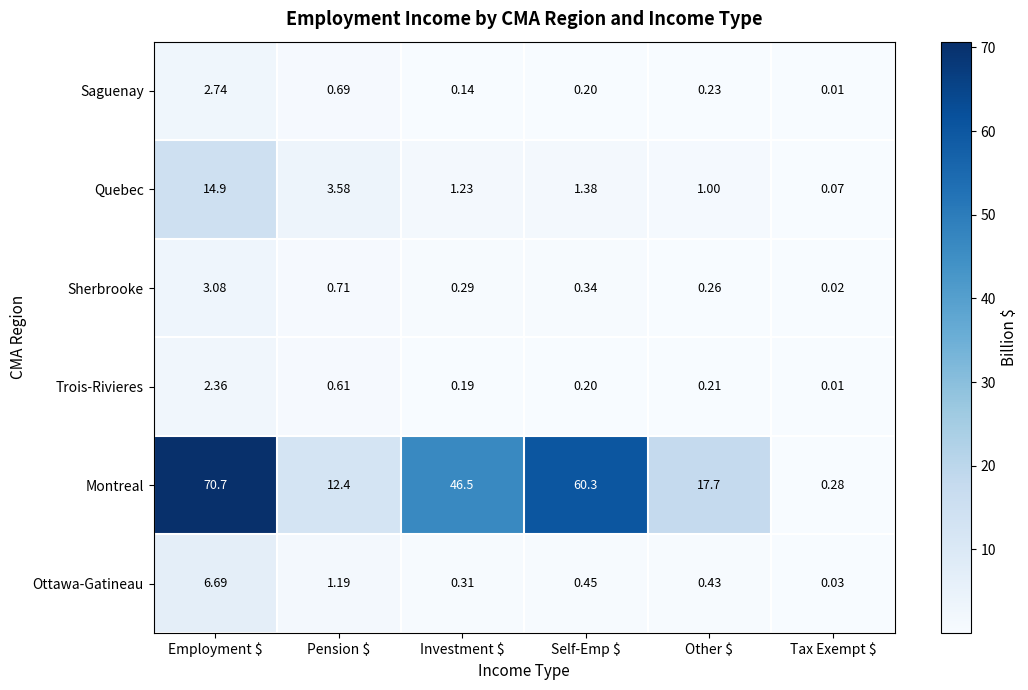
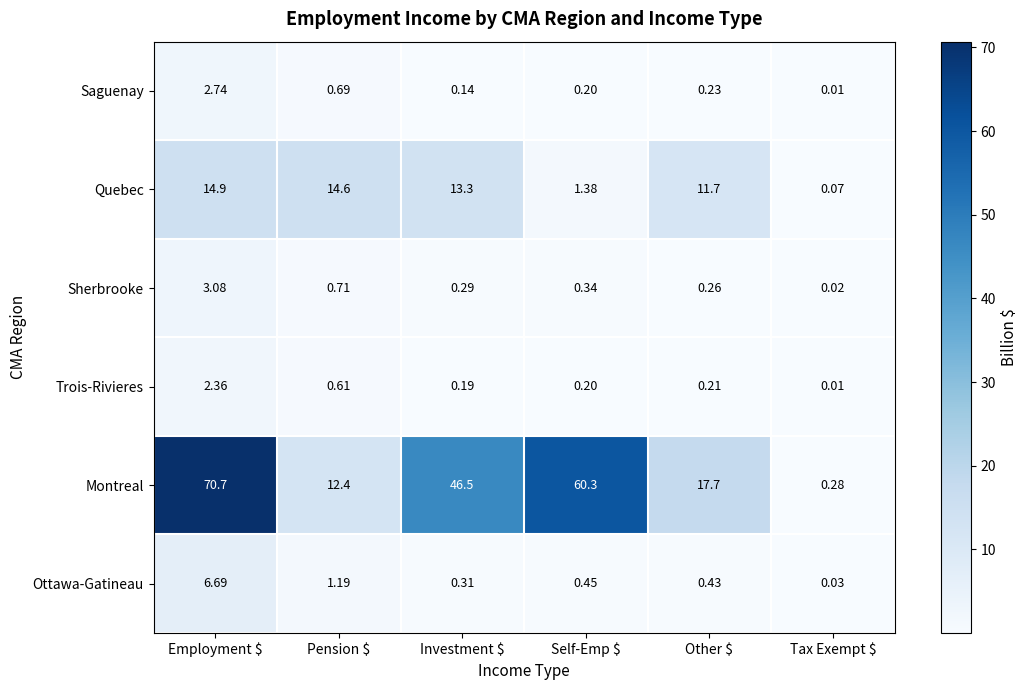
Quebec, Pension $: 3.58 -> 14.6
Quebec, Investment $: 1.23 -> 13.3
Quebec, Other $: 1.00 -> 11.7
